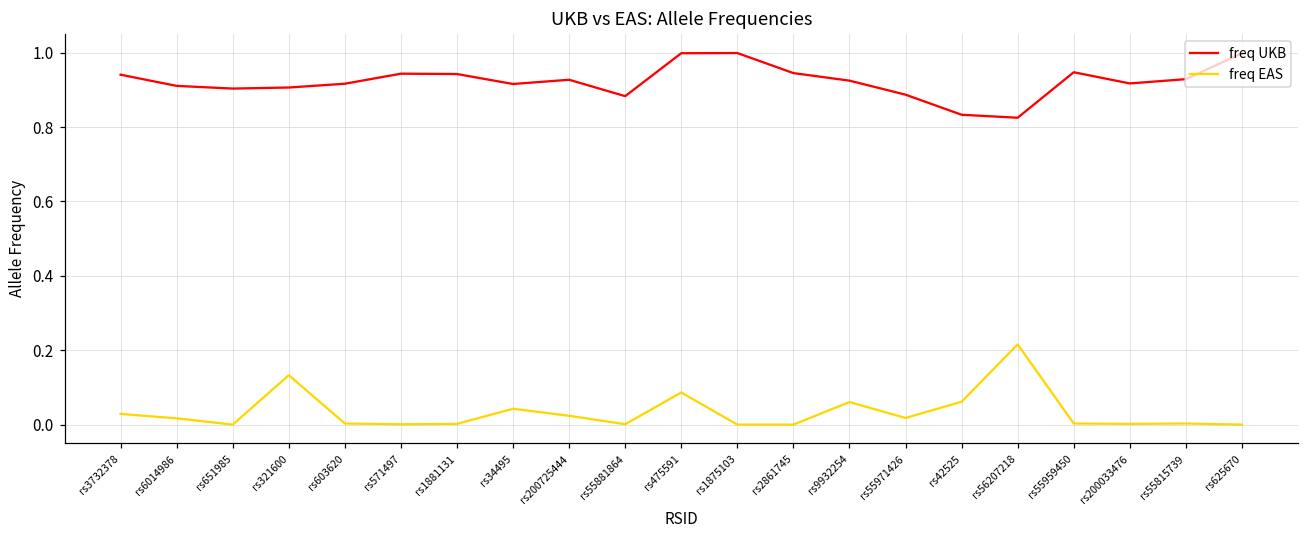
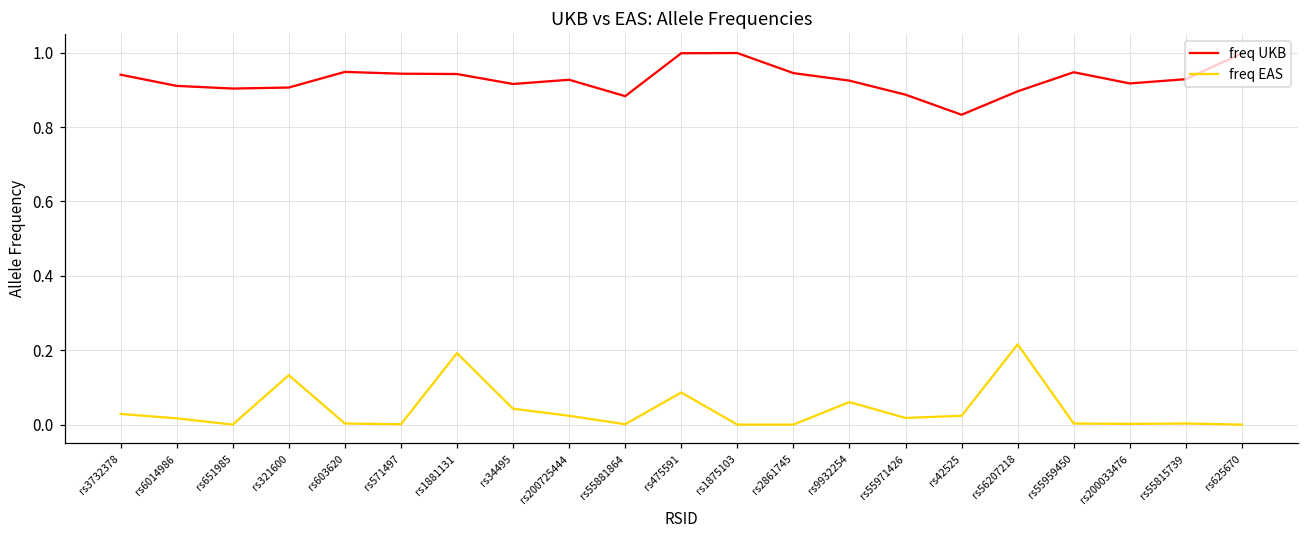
freq UKB, rs603620: 0.92 -> 0.95
freq EAS, rs1881131: 0.00 -> 0.19
freq EAS, rs42525: 0.06 -> 0.02
freq UKB, rs56207218: 0.83 -> 0.90
